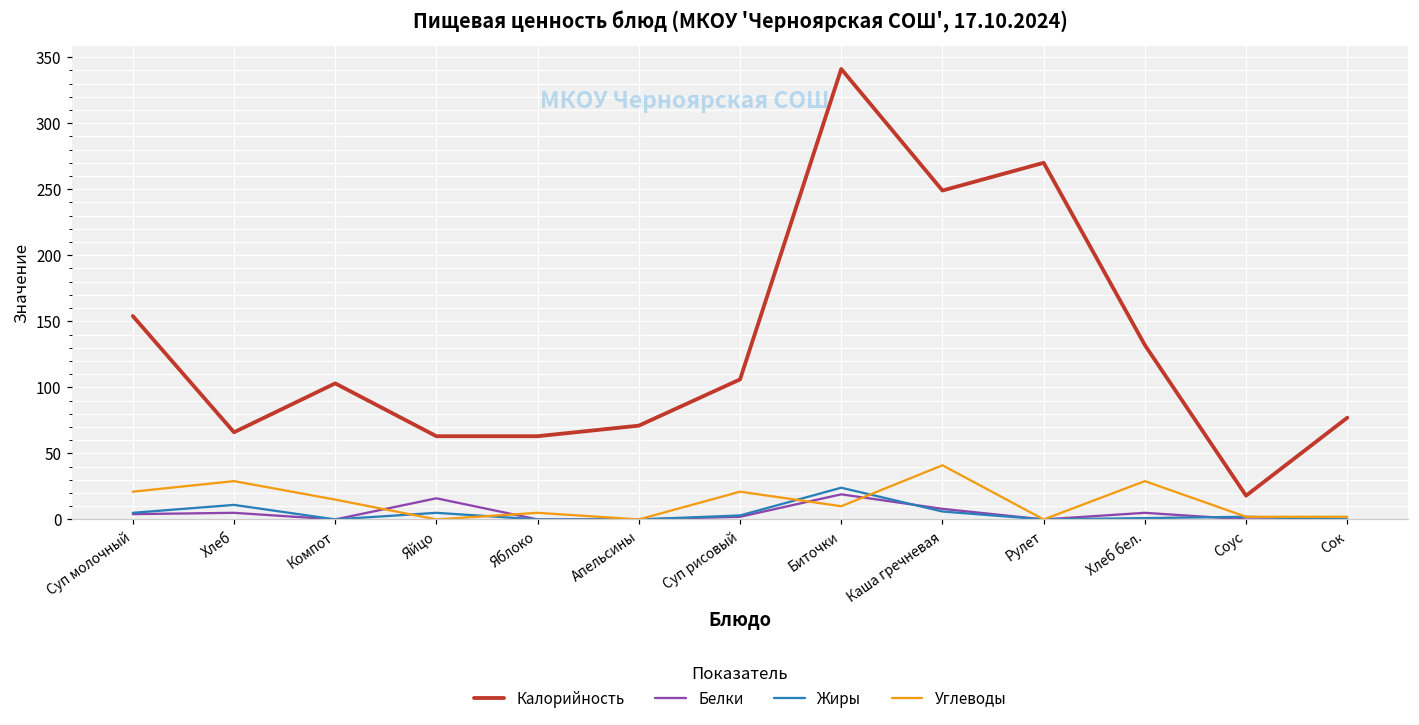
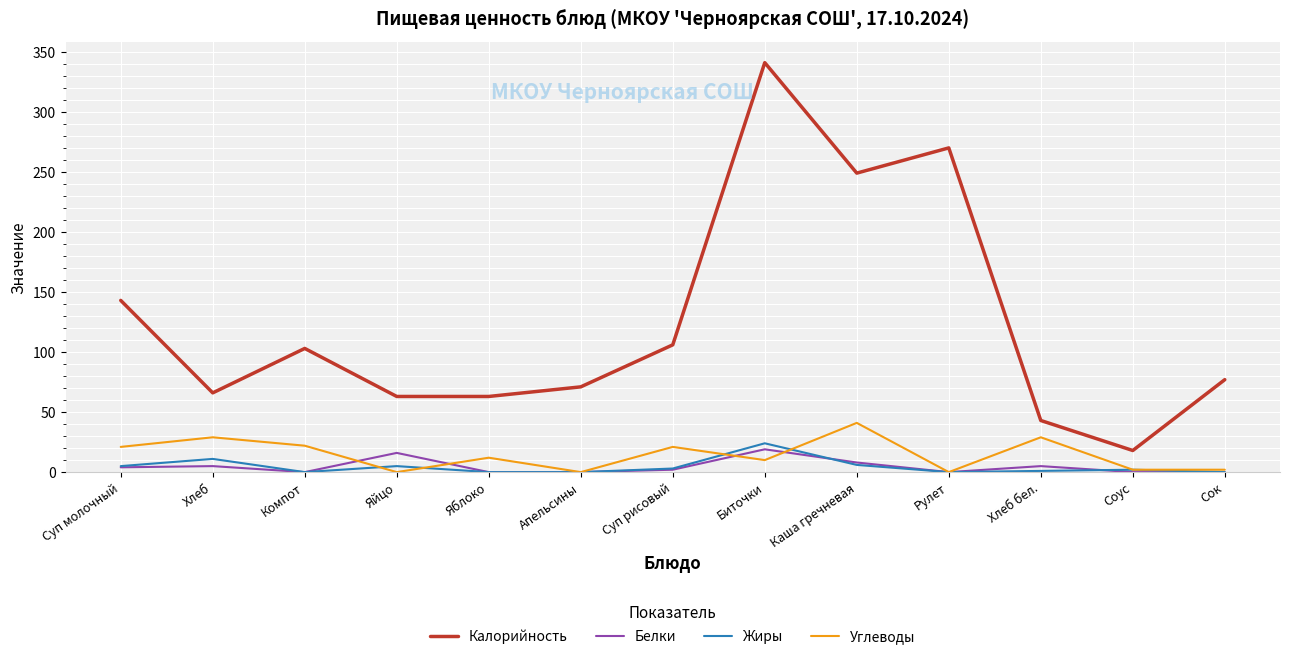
Калорийность, Суп молочный: 154 -> 143
Углеводы, Компот: 15 -> 22
Углеводы, Яблоко: 5 -> 12
Калорийность, Хлеб бел.: 132 -> 43
